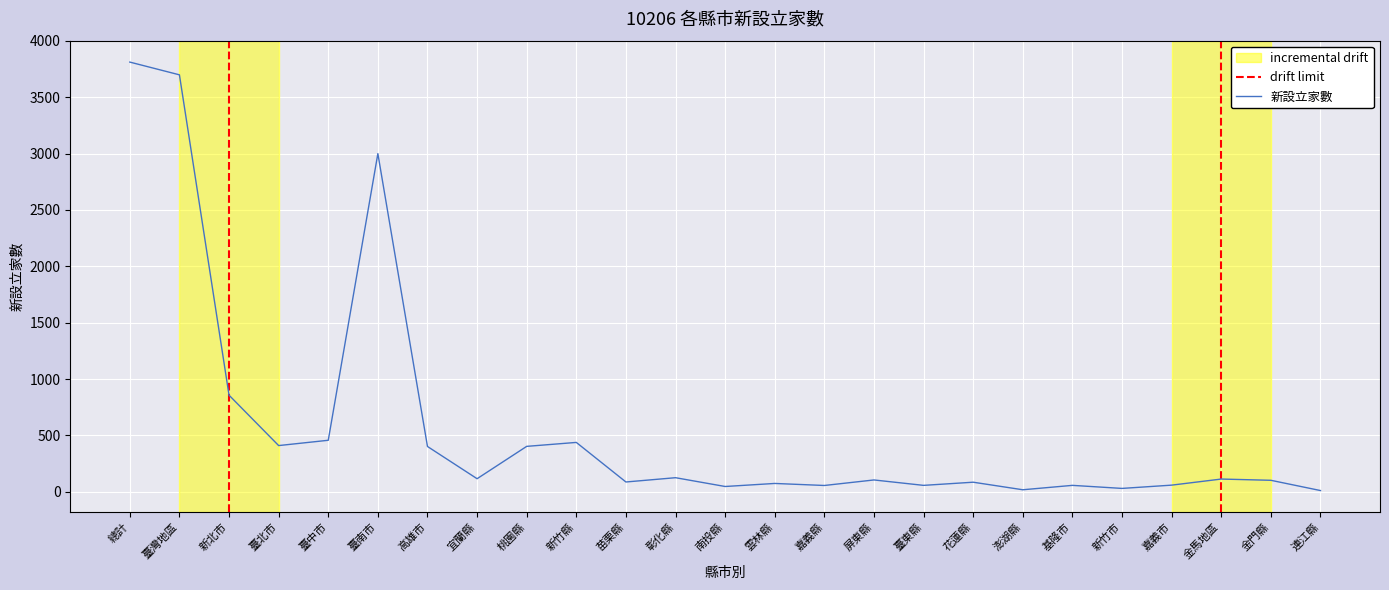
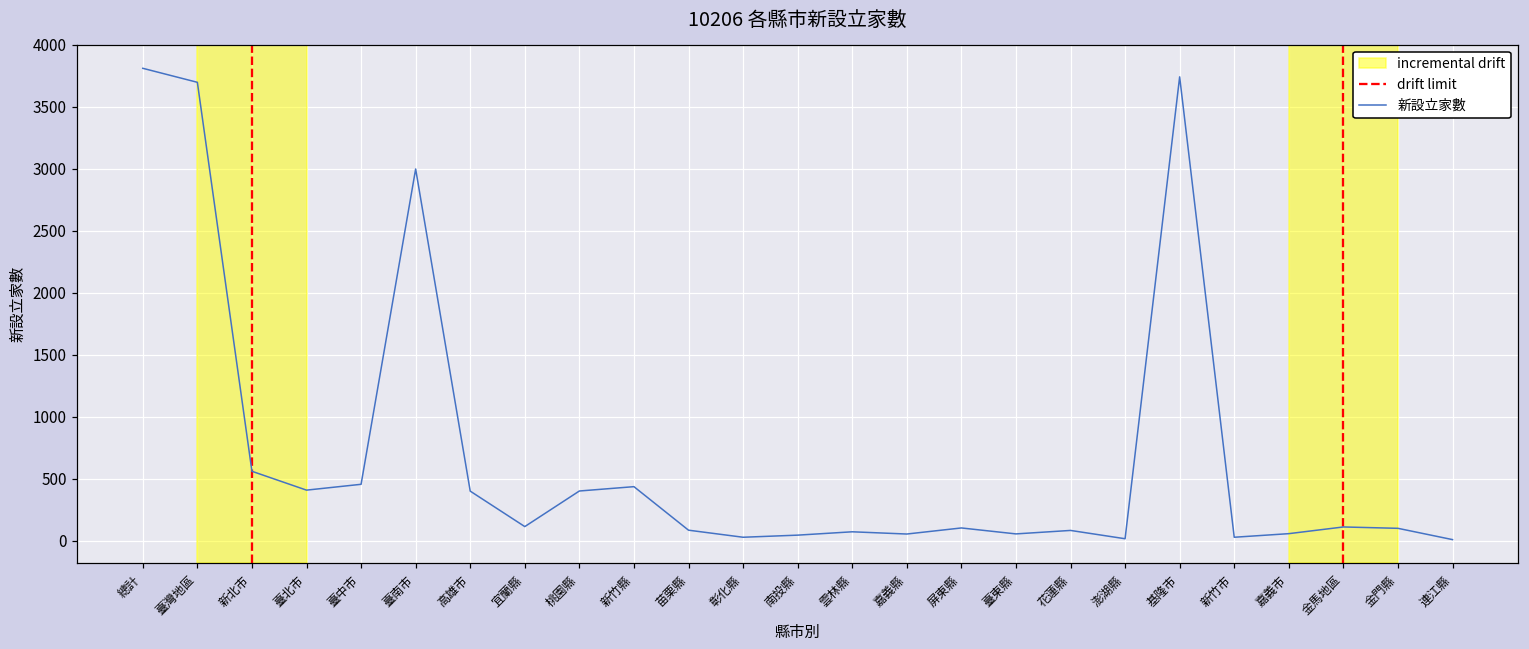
新北市: 860 -> 560
彰化縣: 130 -> 30
基隆市: 60 -> 3740
